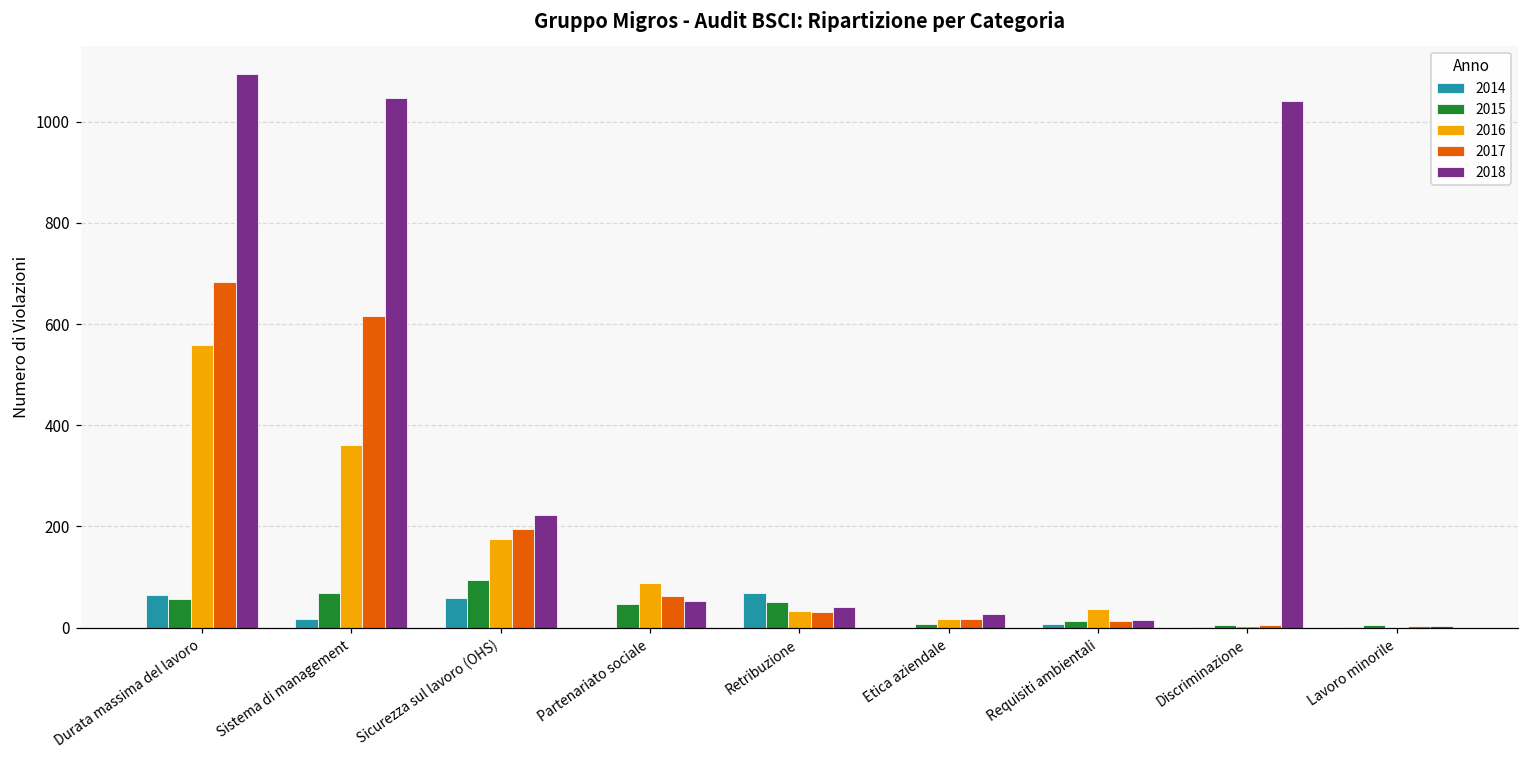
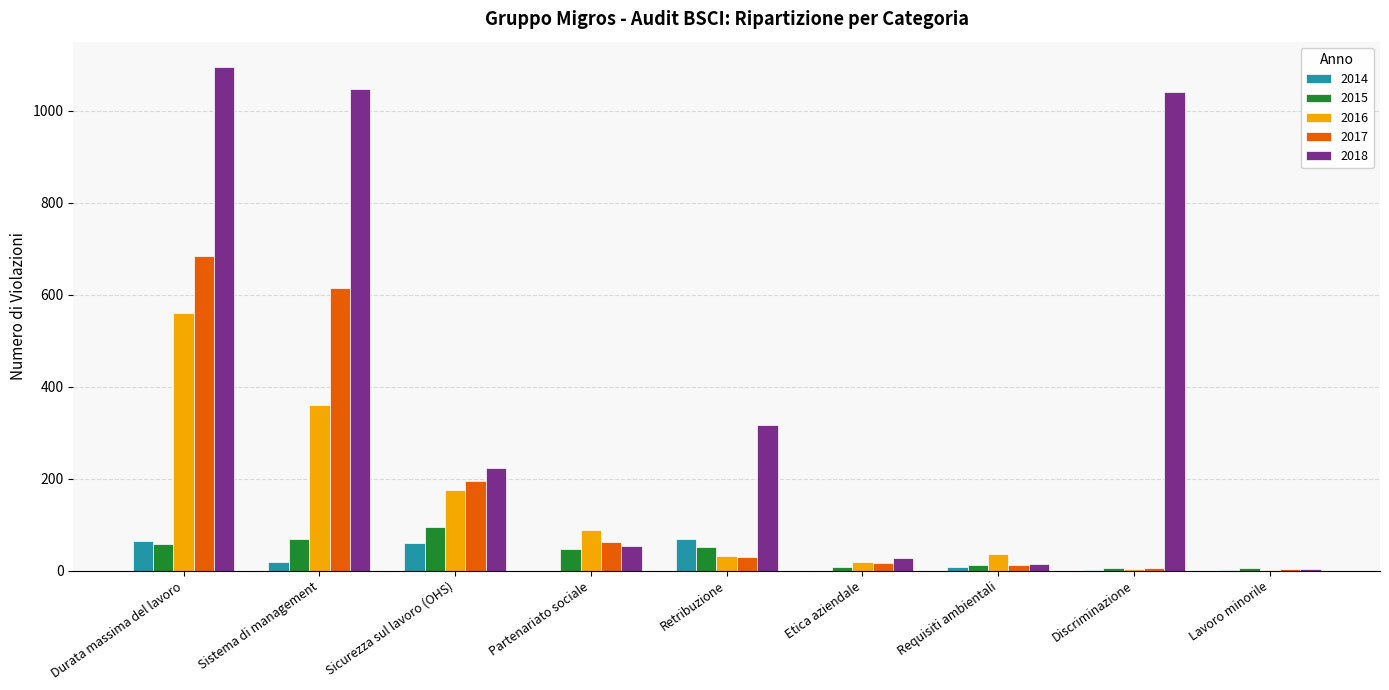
2018, Retribuzione: 40 -> 320
